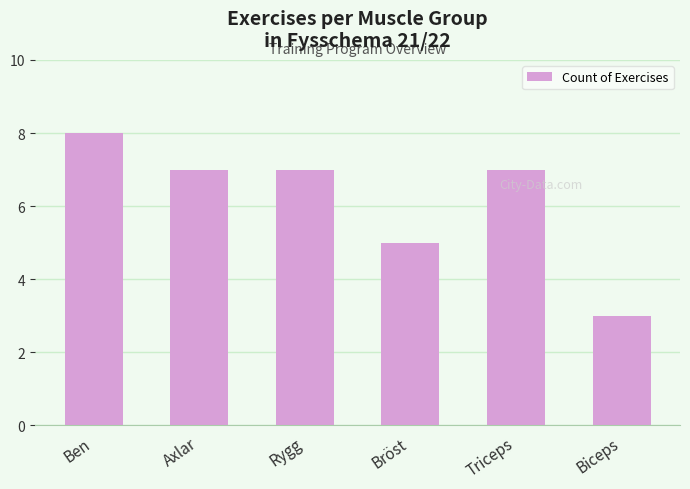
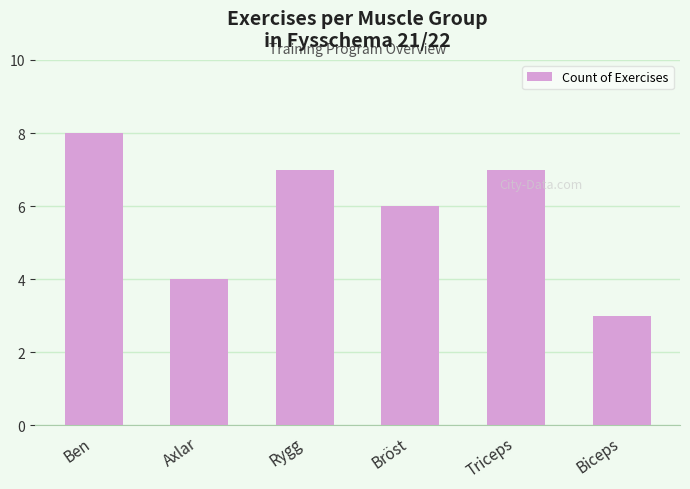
Axlar: 7 -> 4
Bröst: 5 -> 6
